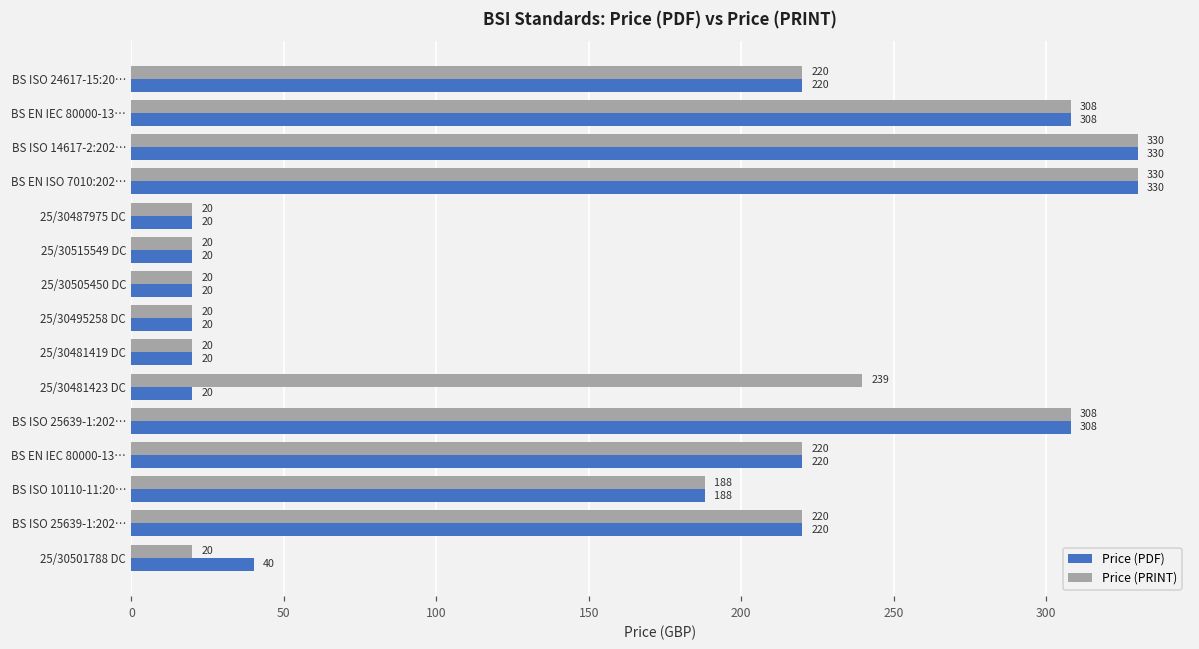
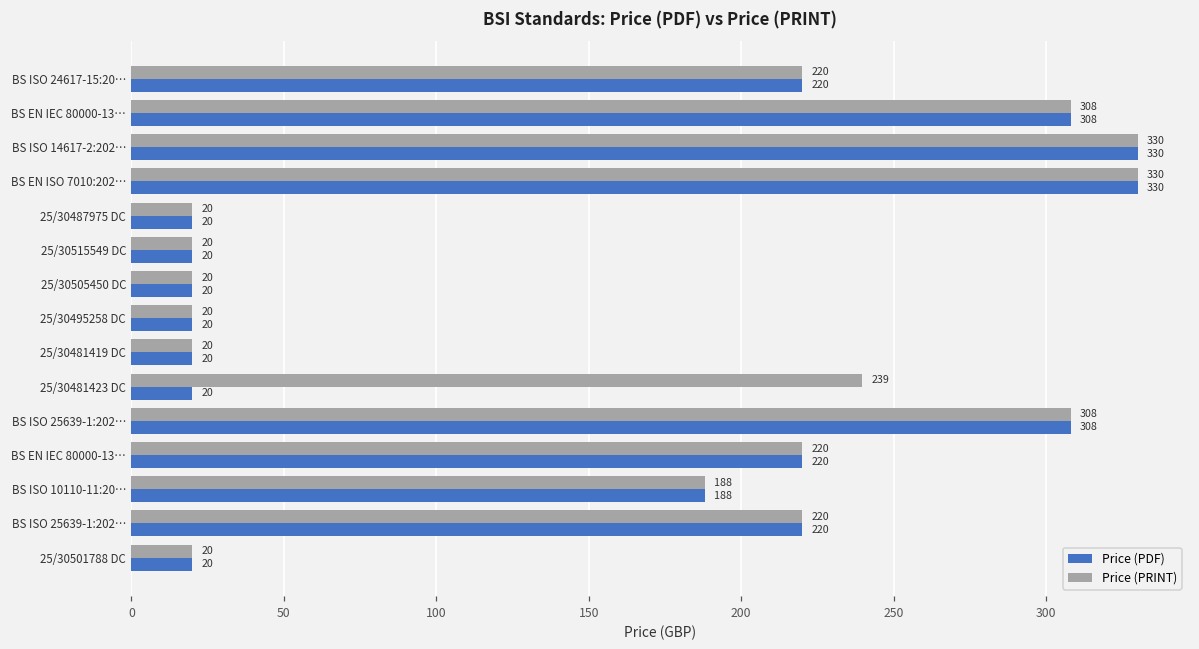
Price (PDF), 25/30501788 DC: 40 -> 20
